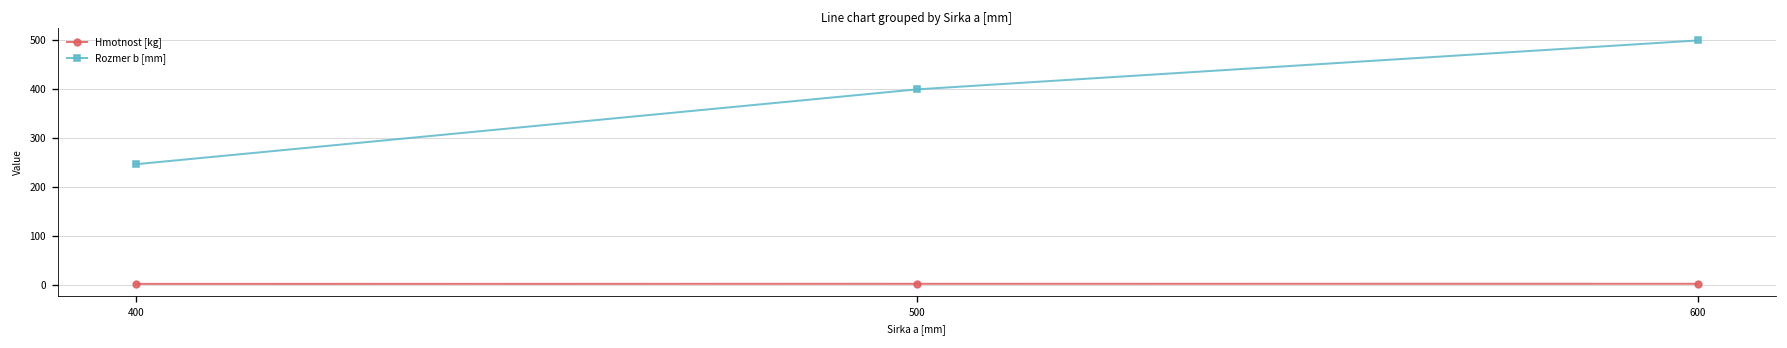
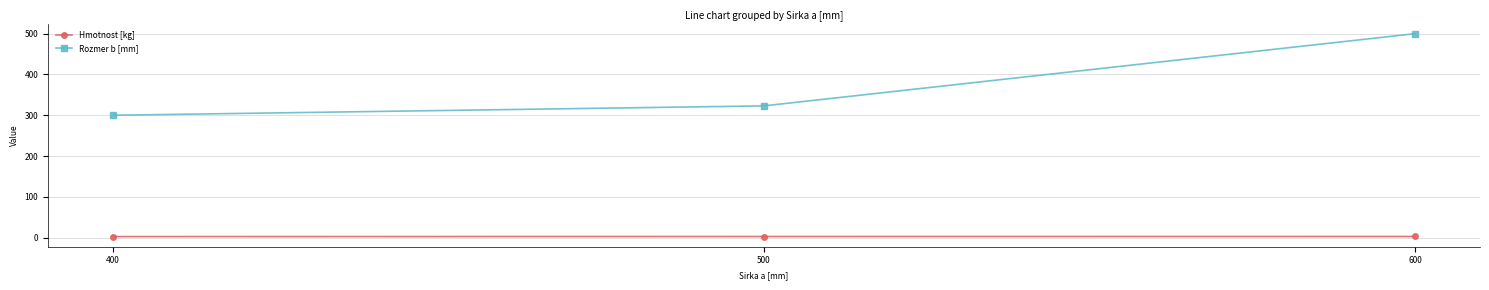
Rozmer b [mm], 400: 250 -> 300
Rozmer b [mm], 500: 400 -> 320
